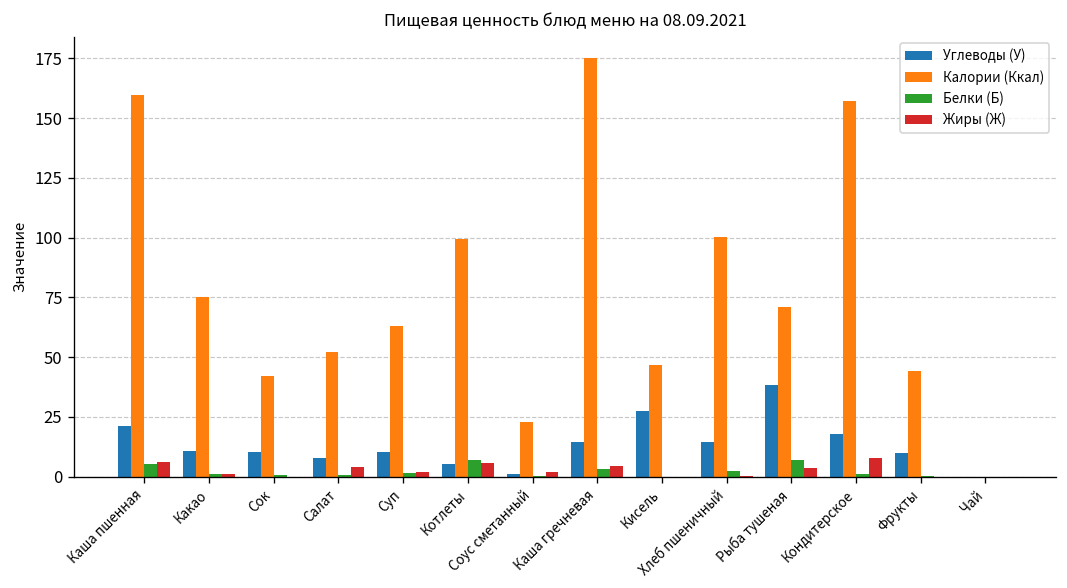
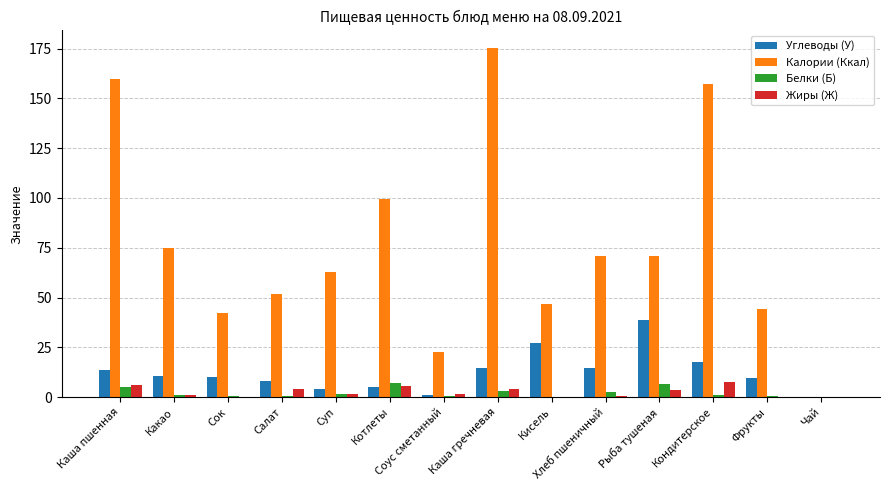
Углеводы (У), Каша пшенная: 21 -> 14
Углеводы (У), Суп: 10 -> 4
Калории (Ккал), Хлеб пшеничный: 100 -> 71
